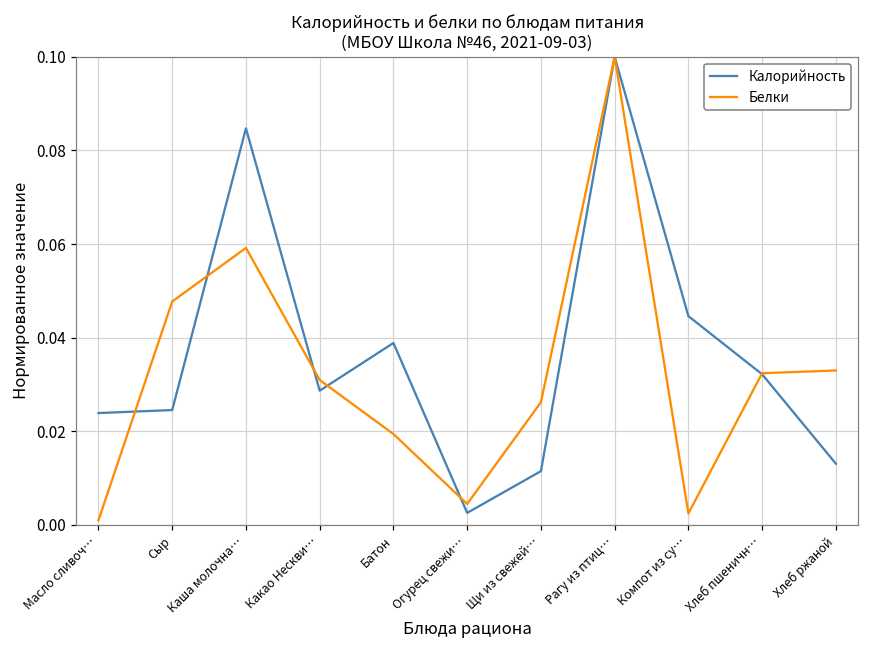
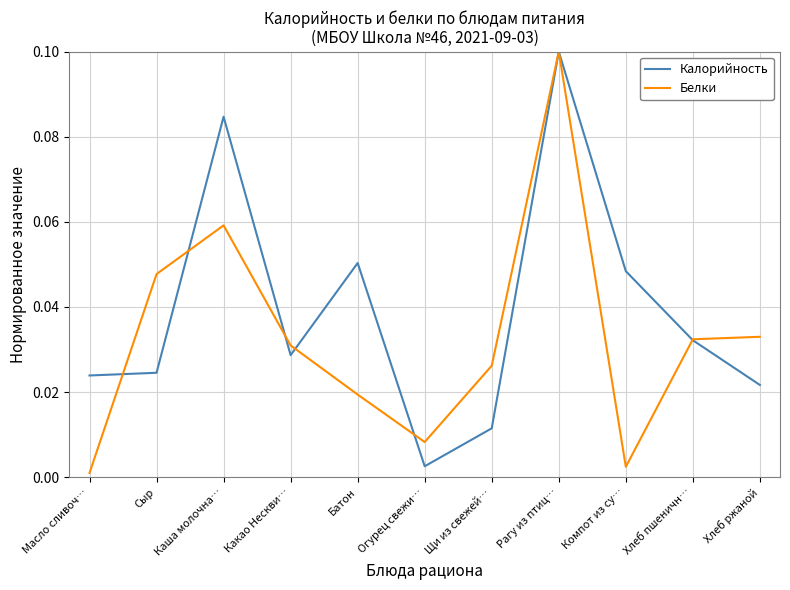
Калорийность, Батон: 0.039 -> 0.050
Белки, Огурец свежи…: 0.004 -> 0.008
Калорийность, Компот из су…: 0.045 -> 0.048
Калорийность, Хлеб ржаной: 0.013 -> 0.022
